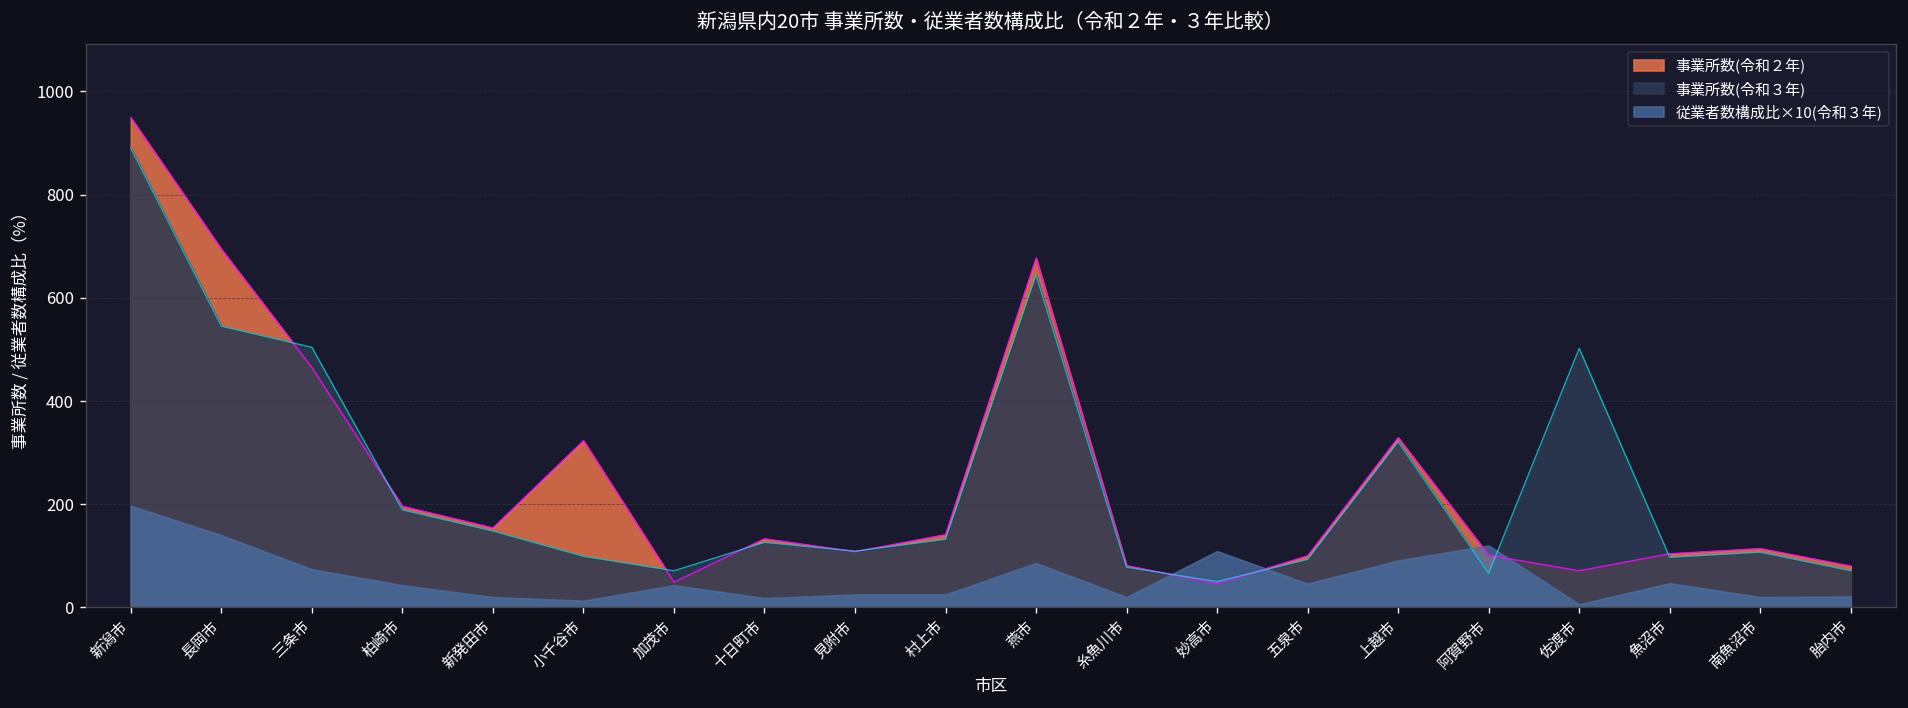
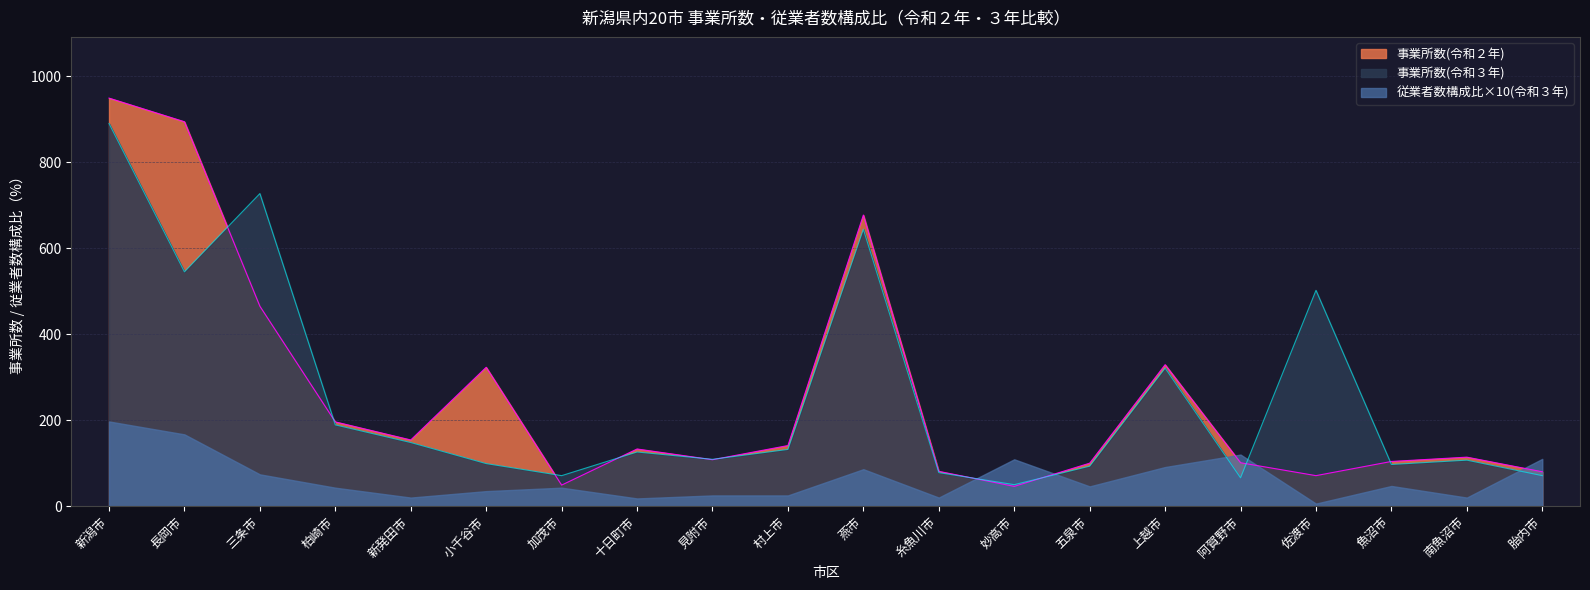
事業所数(令和２年), 長岡市: 690 -> 890
従業者数構成比×10(令和３年), 長岡市: 140 -> 170
事業所数(令和３年), 三条市: 500 -> 730
従業者数構成比×10(令和３年), 小千谷市: 10 -> 40
従業者数構成比×10(令和３年), 胎内市: 20 -> 110
